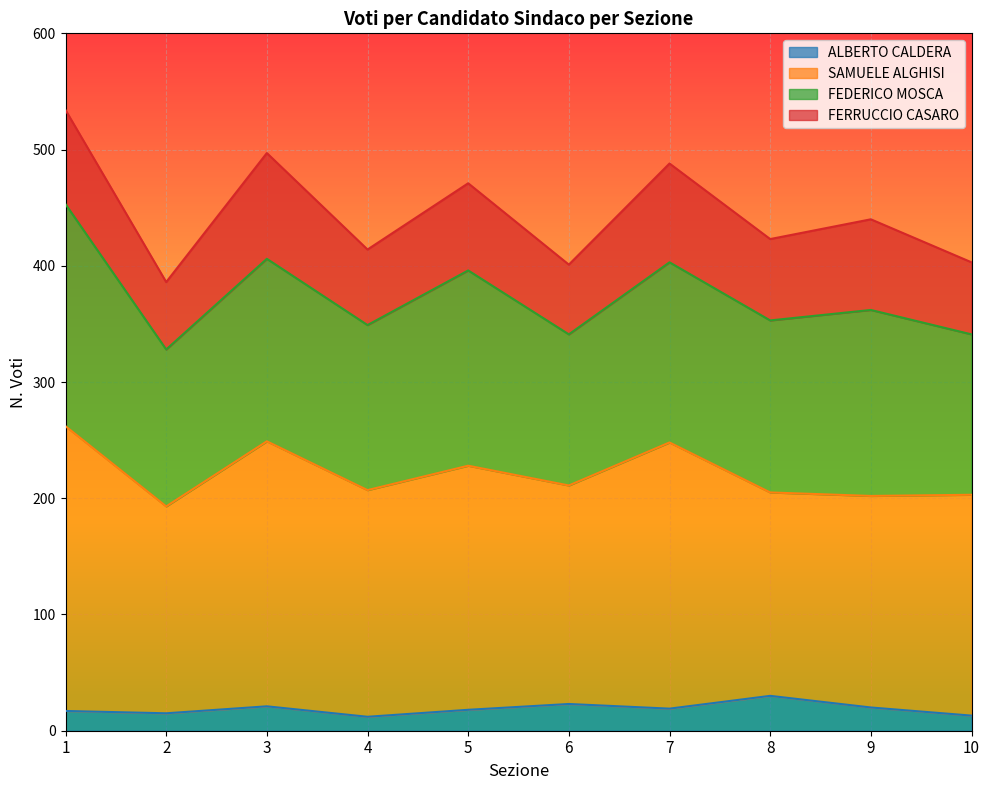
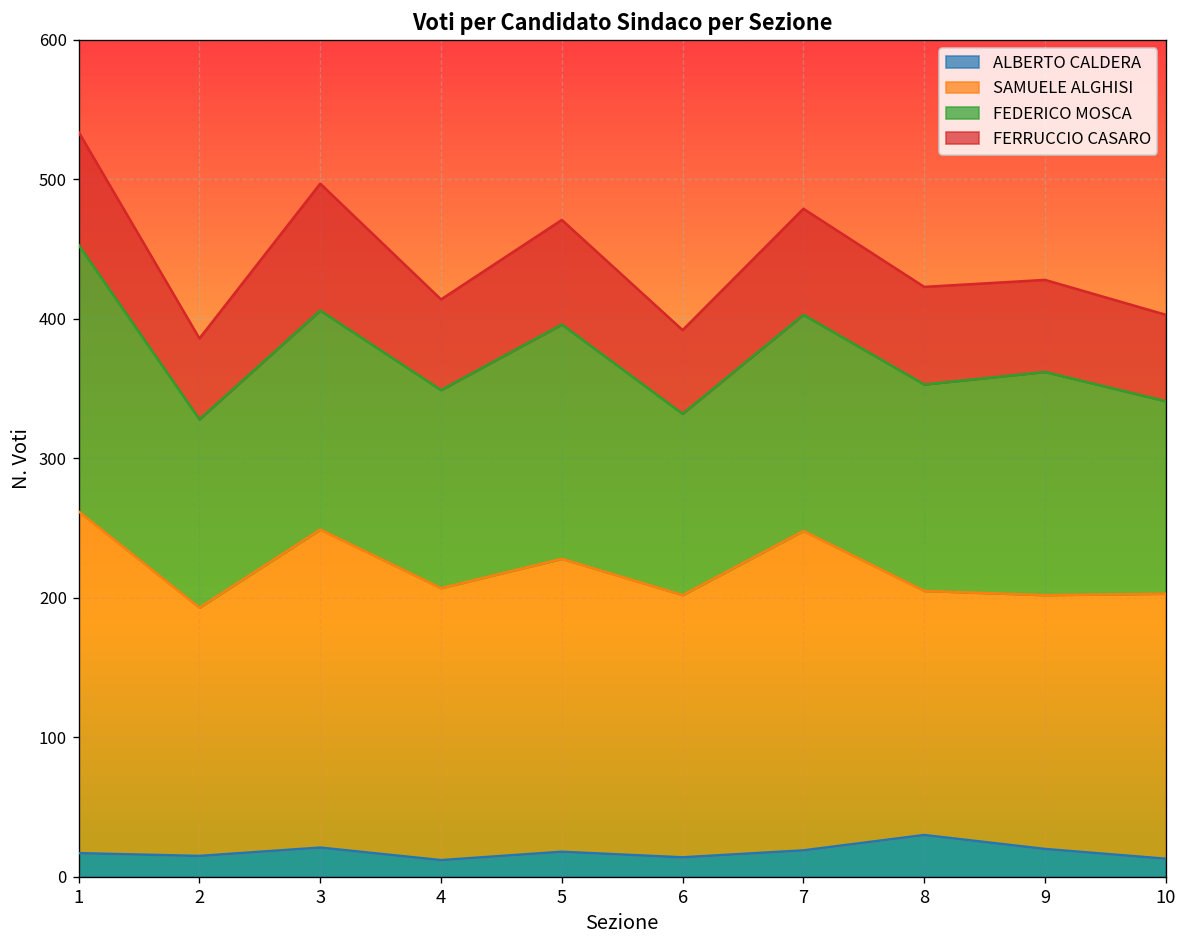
ALBERTO CALDERA, 6: 23 -> 14
FERRUCCIO CASARO, 7: 85 -> 76
FERRUCCIO CASARO, 9: 78 -> 66
